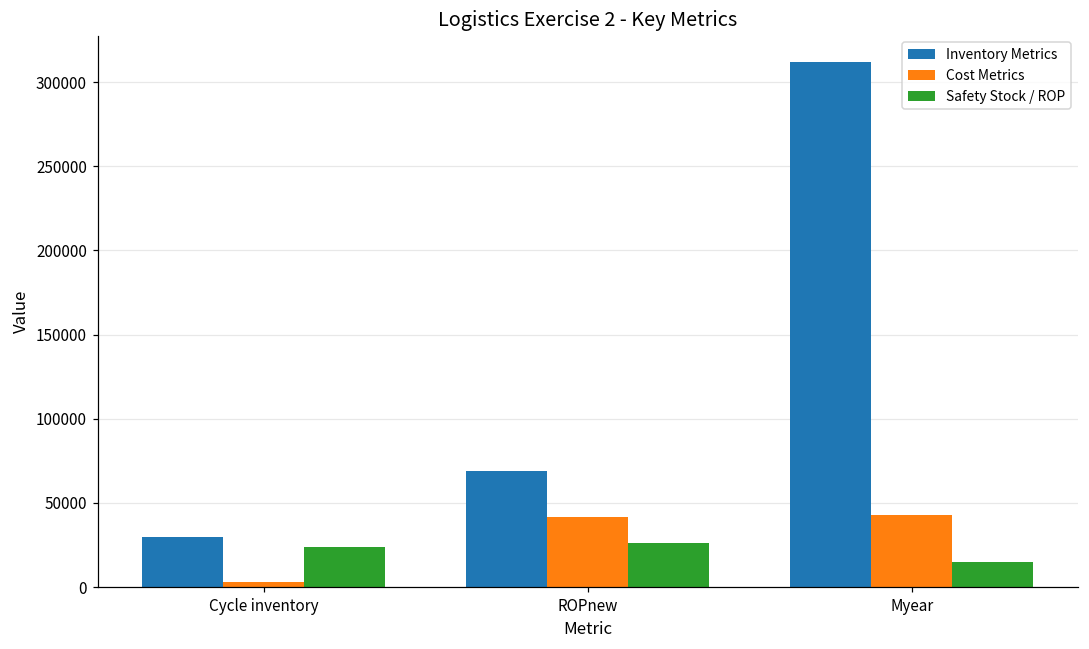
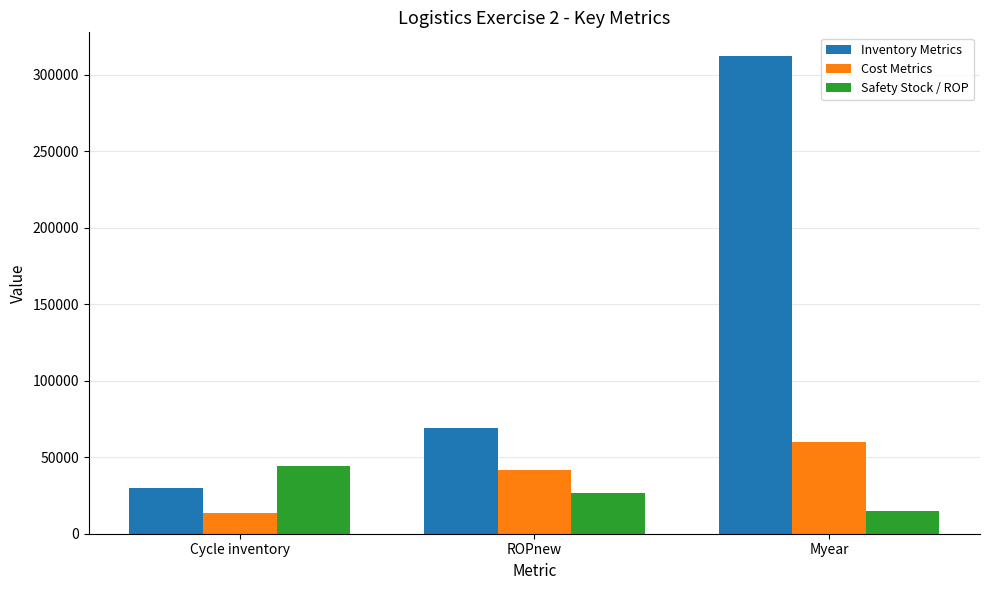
Cost Metrics, Cycle inventory: 3000 -> 13000
Safety Stock / ROP, Cycle inventory: 24000 -> 44000
Cost Metrics, Myear: 43000 -> 60000
